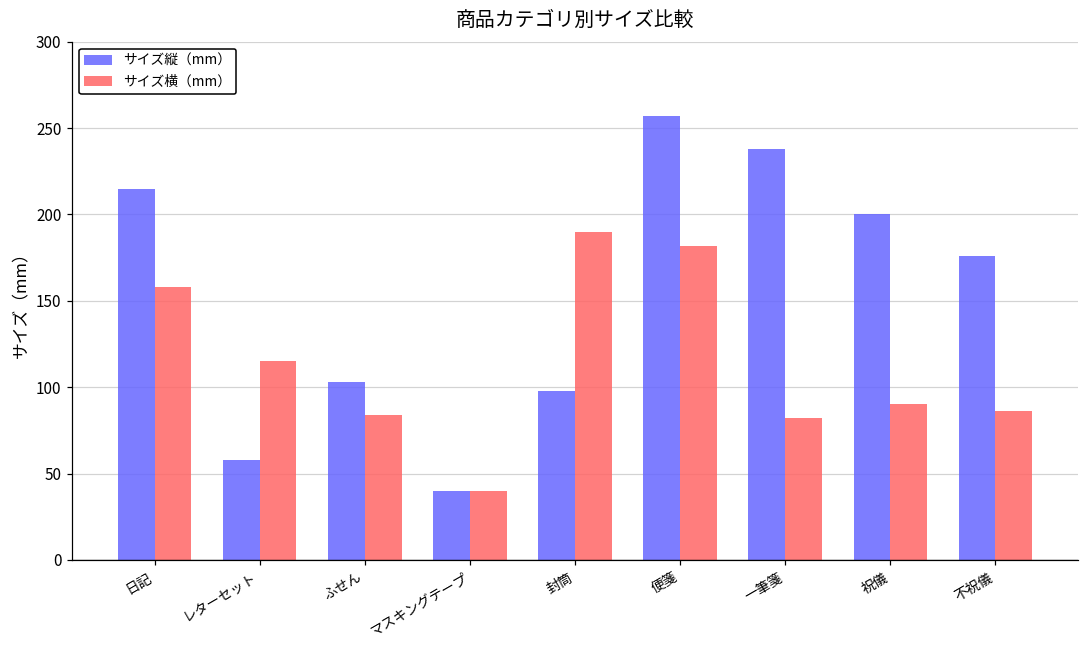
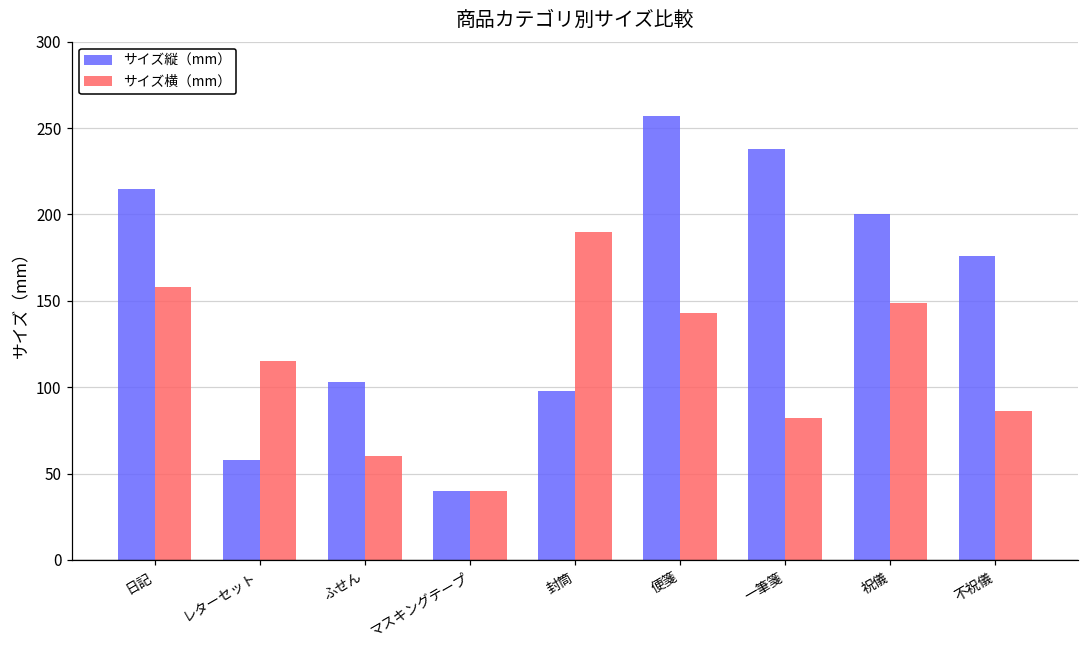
サイズ横（mm）, ふせん: 84 -> 60
サイズ横（mm）, 便箋: 182 -> 143
サイズ横（mm）, 祝儀: 90 -> 149
